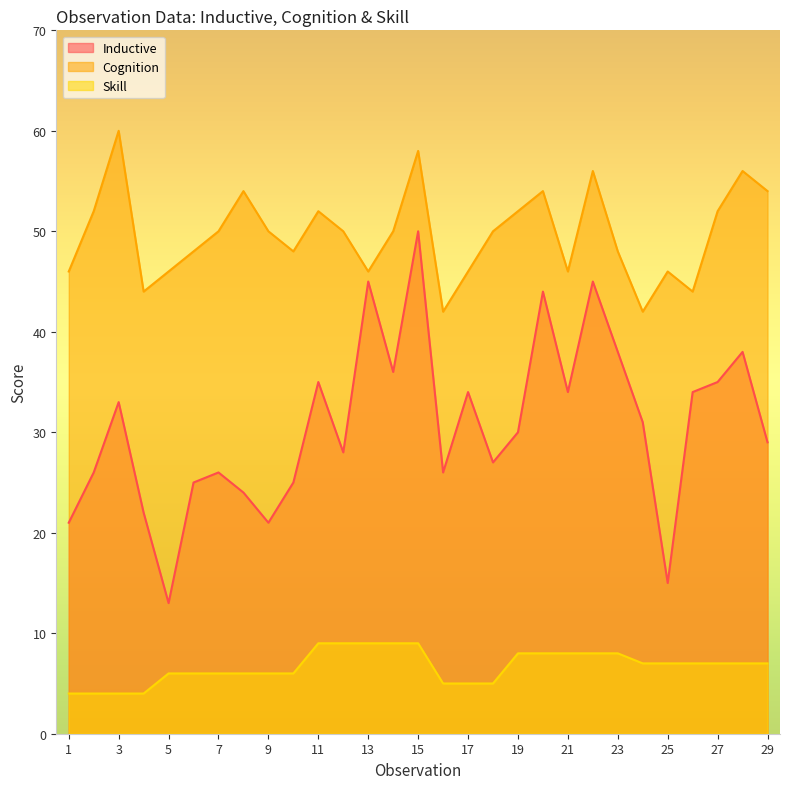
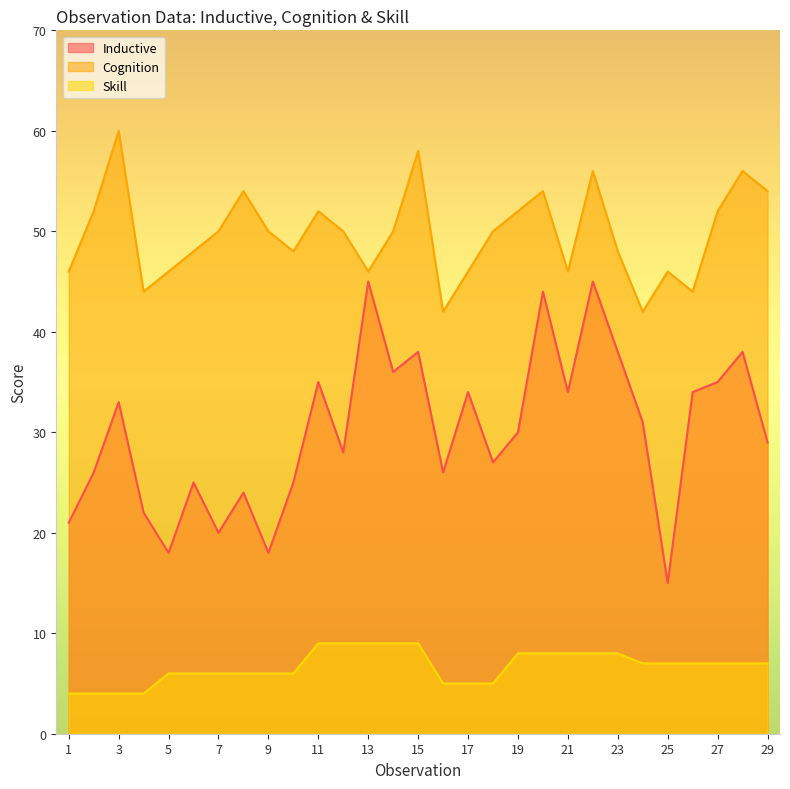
Inductive, 5: 13 -> 18
Inductive, 7: 26 -> 20
Inductive, 9: 21 -> 18
Inductive, 15: 50 -> 38
